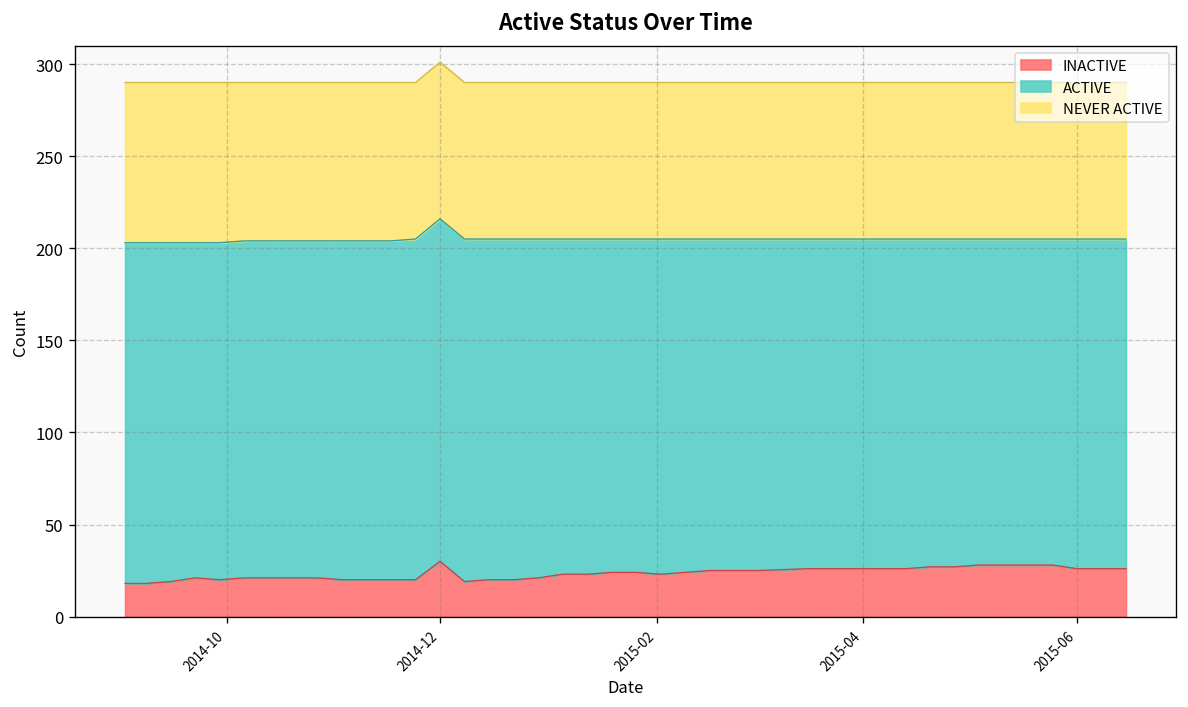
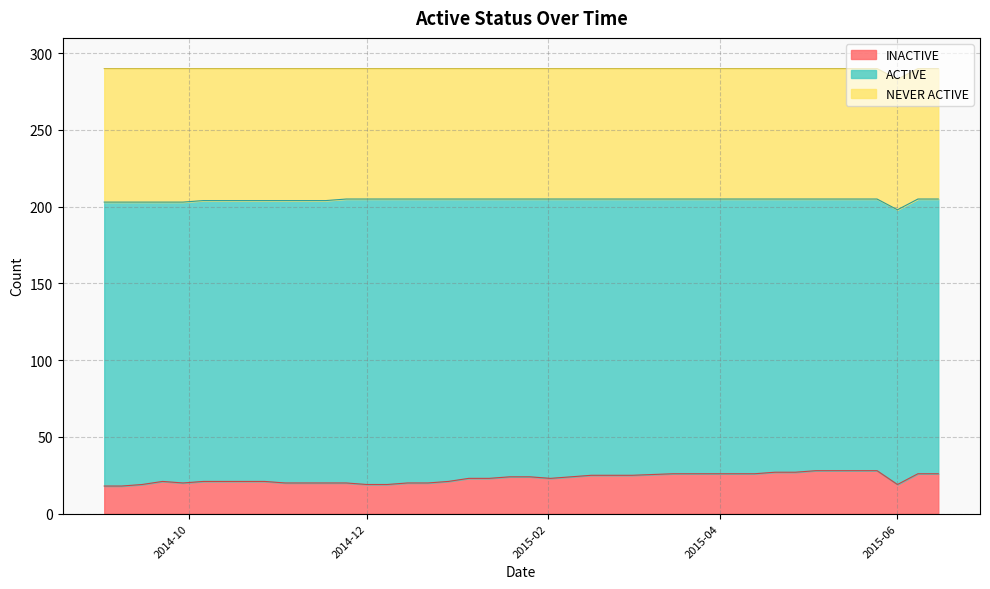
INACTIVE, 2014-12: 30 -> 19
INACTIVE, 2015-06: 26 -> 19
